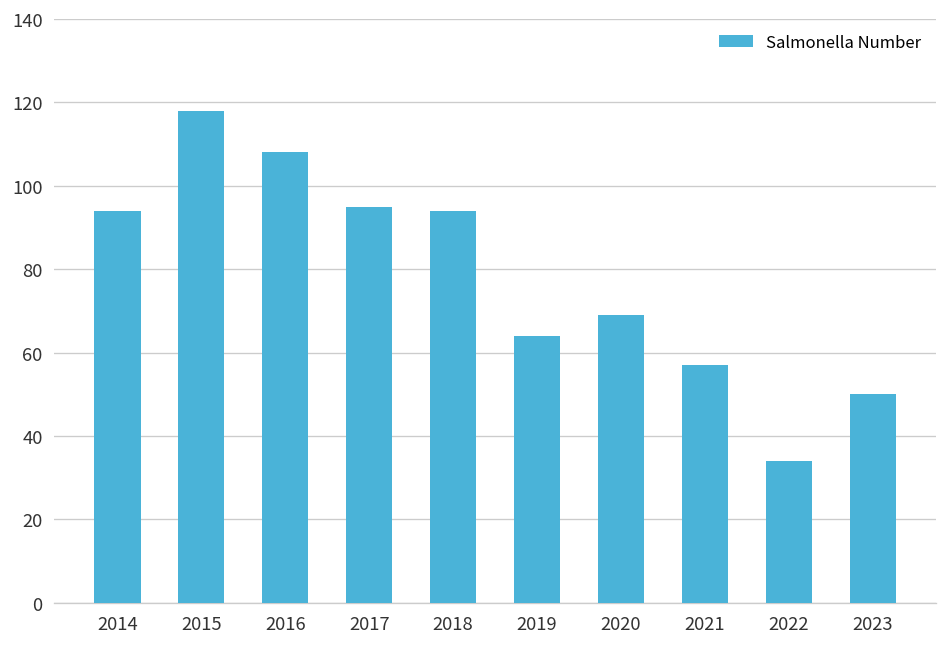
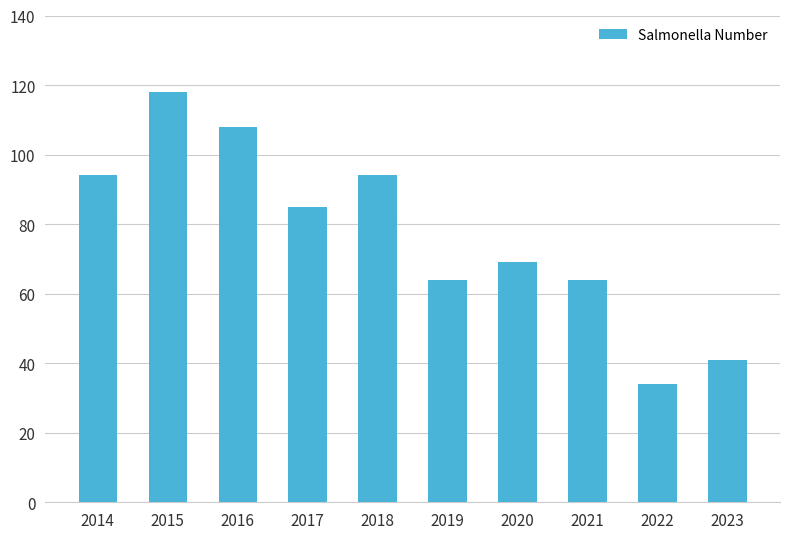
2017: 95 -> 85
2021: 57 -> 64
2023: 50 -> 41
